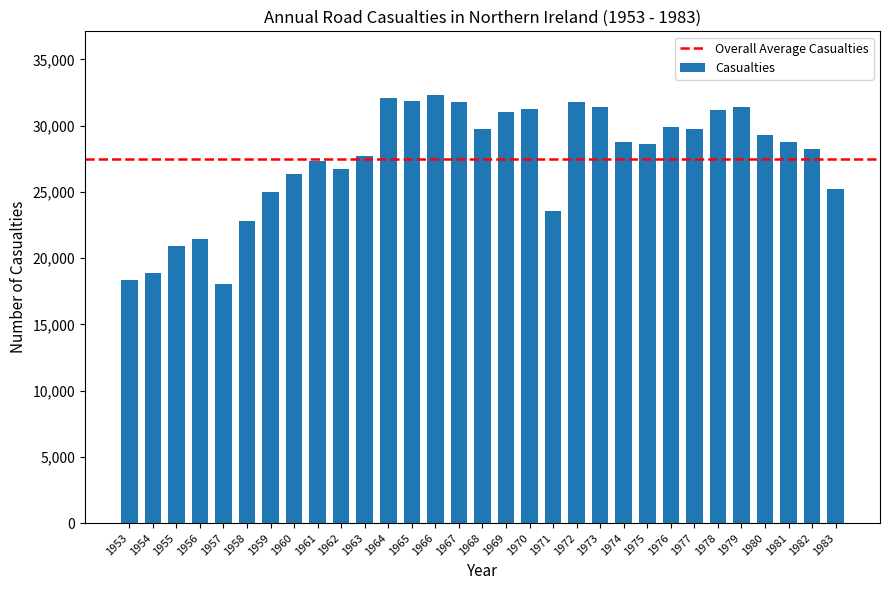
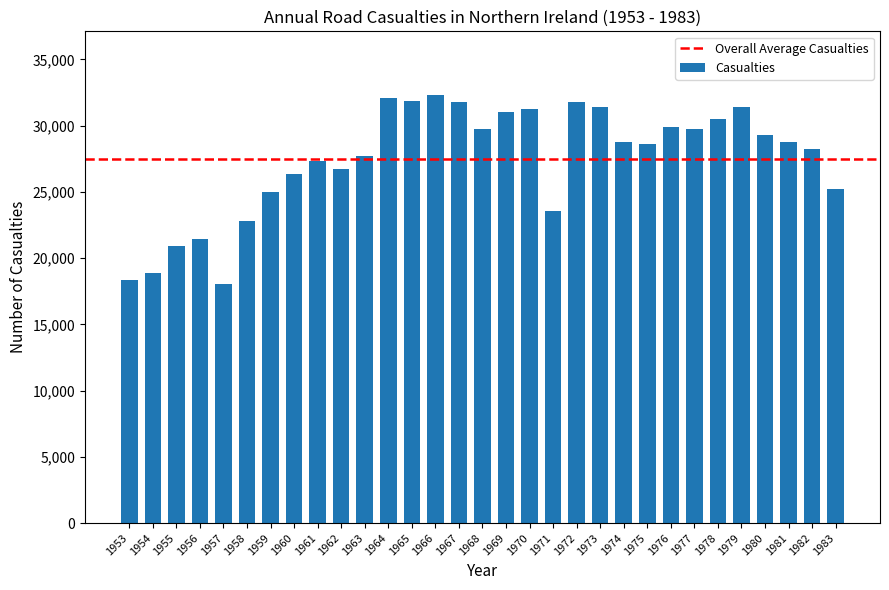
1978: 31,200 -> 30,500
